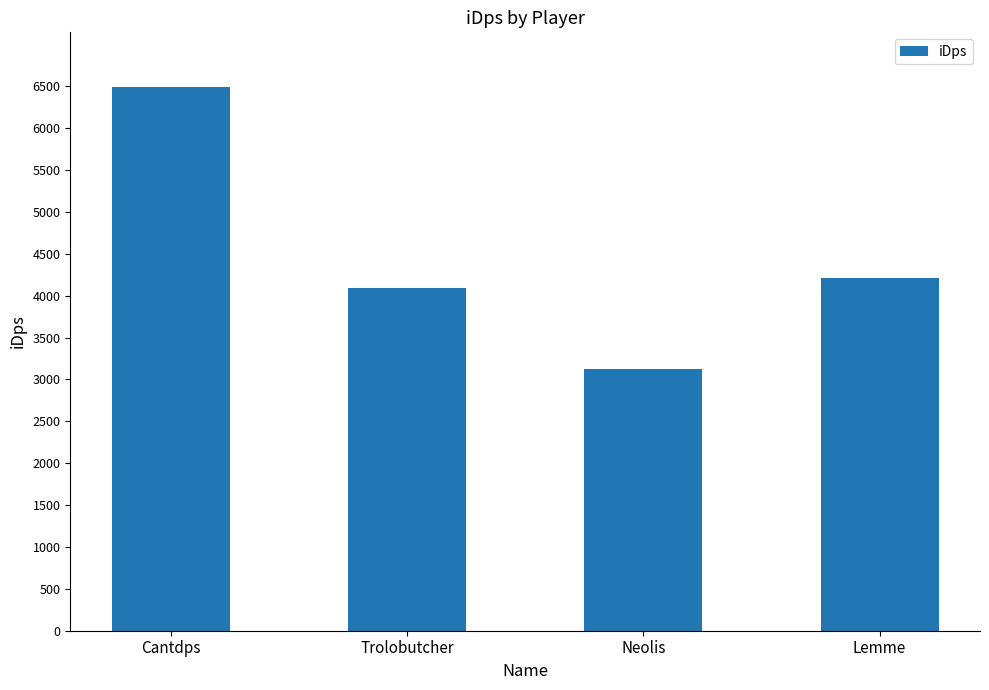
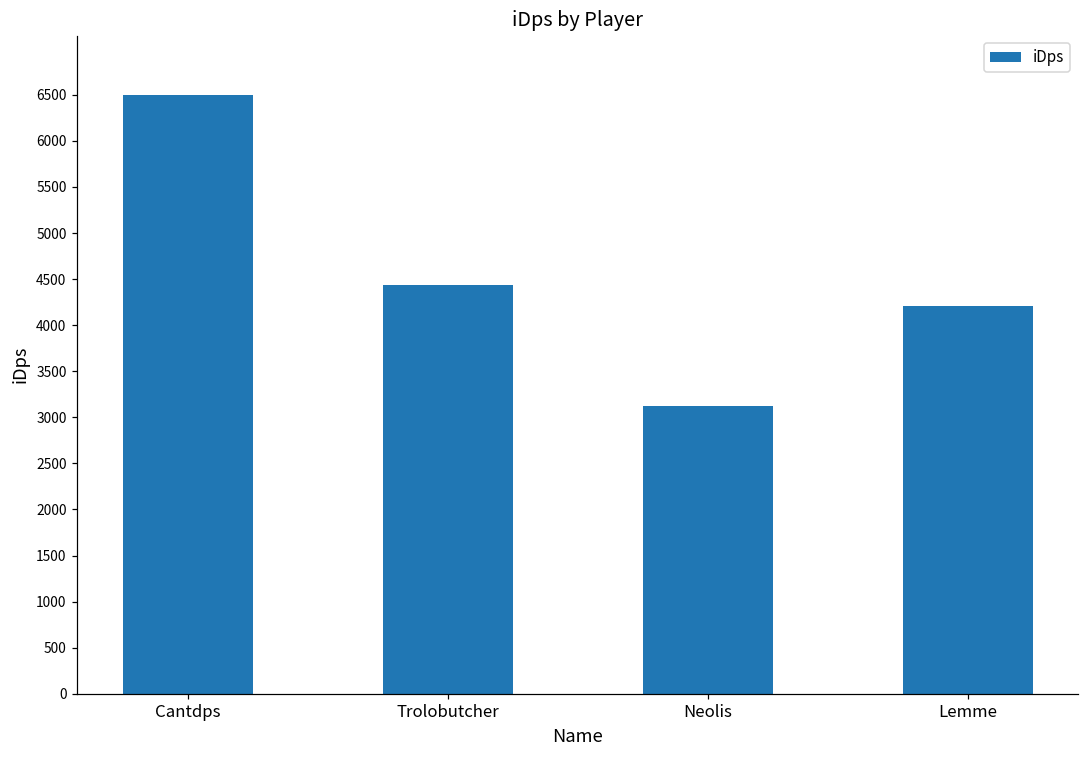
Trolobutcher: 4100 -> 4400
